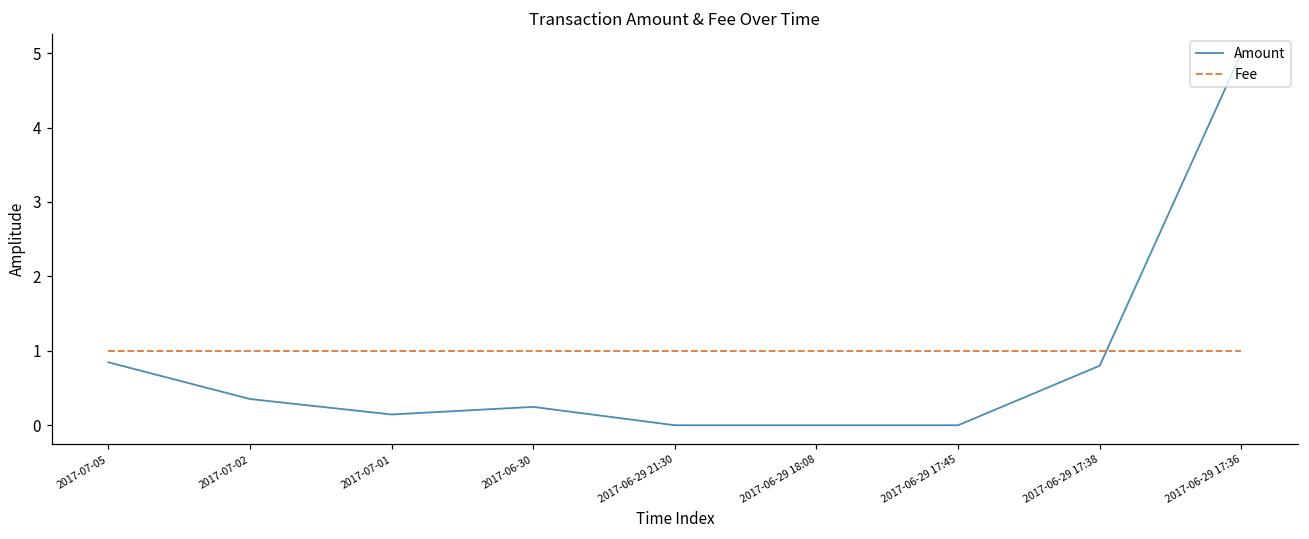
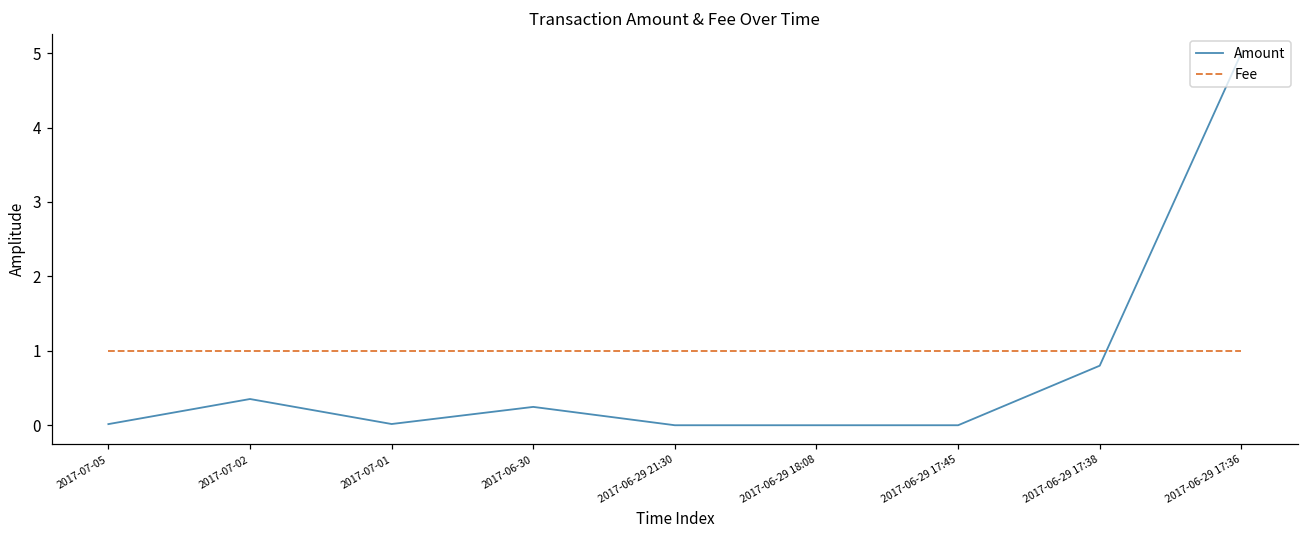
Amount, 2017-07-05: 0.8 -> 0.0
Amount, 2017-07-01: 0.1 -> 0.0
